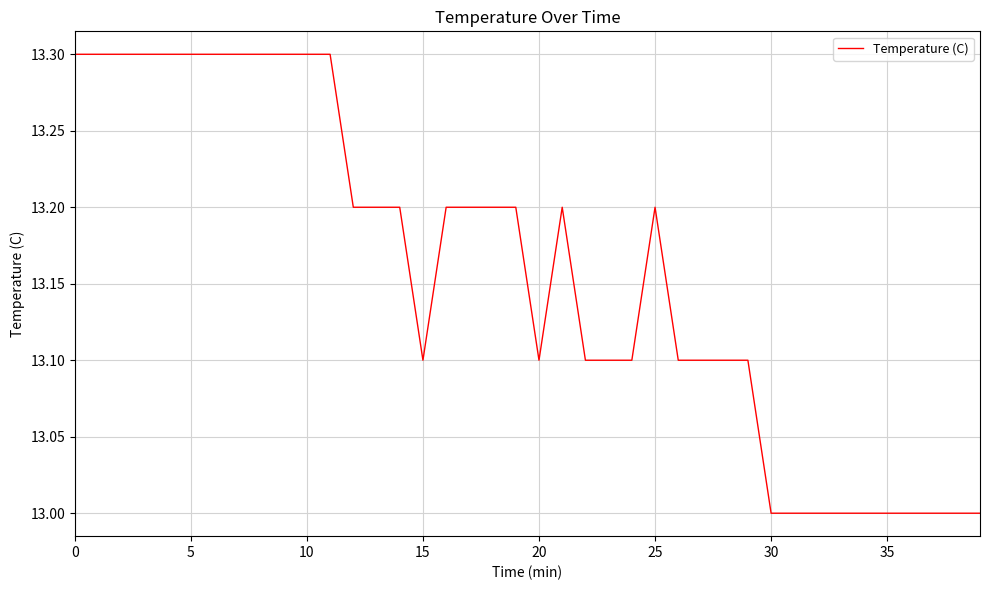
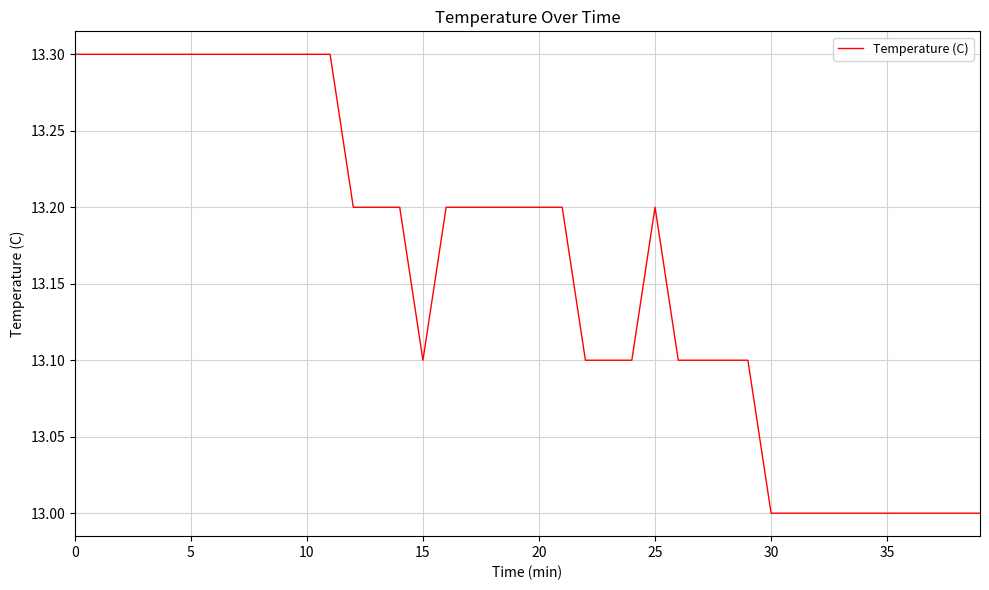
20: 13.1 -> 13.2
